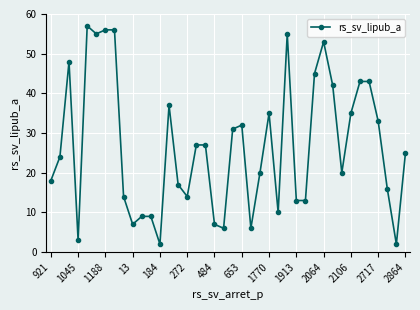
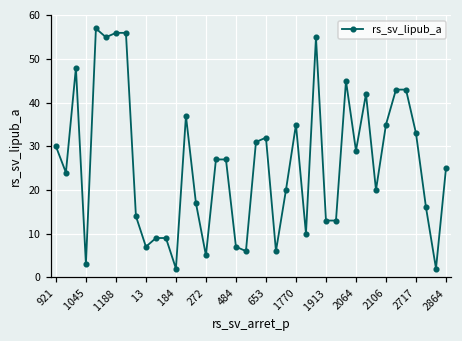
921: 18 -> 30
272: 14 -> 5
2064: 53 -> 29
